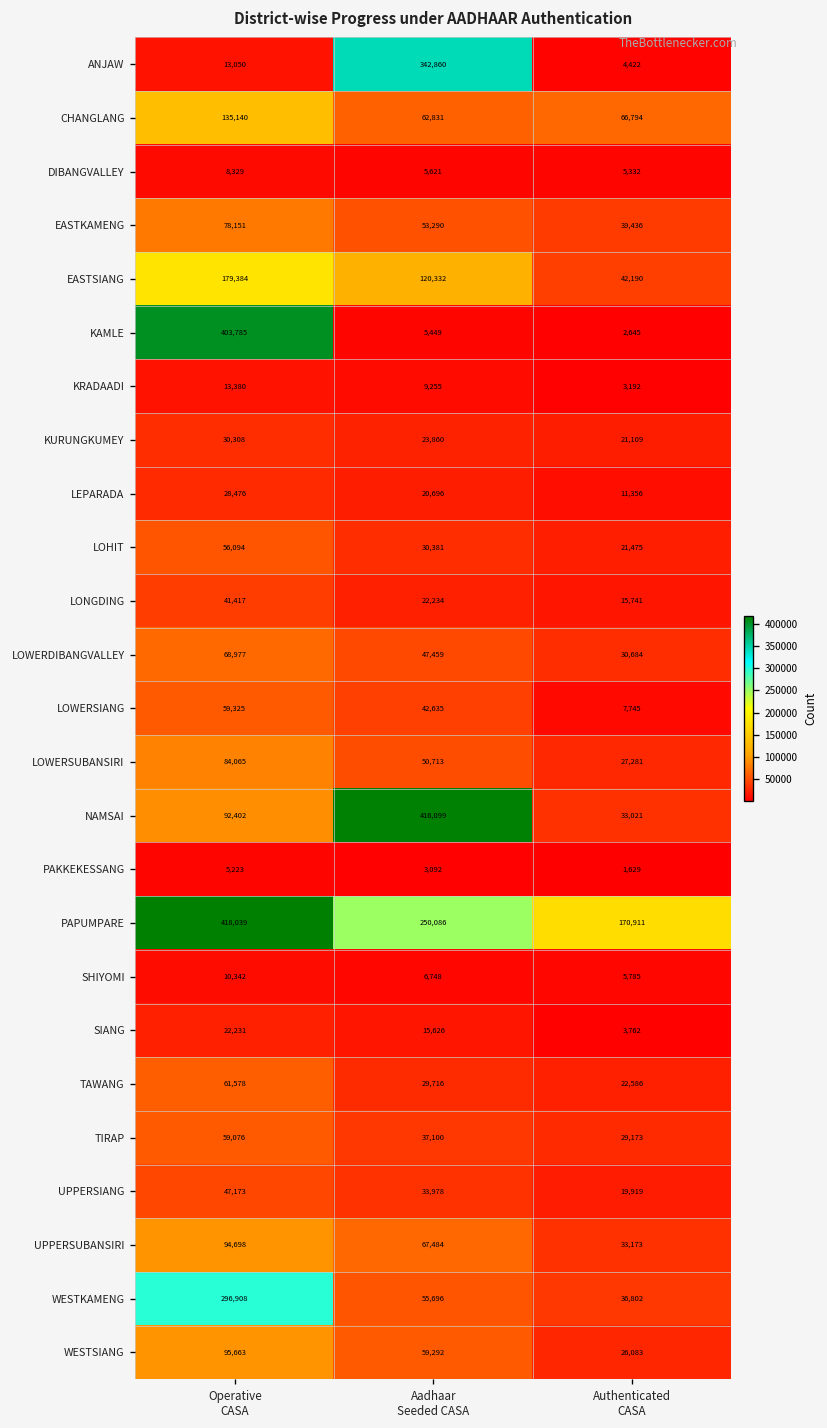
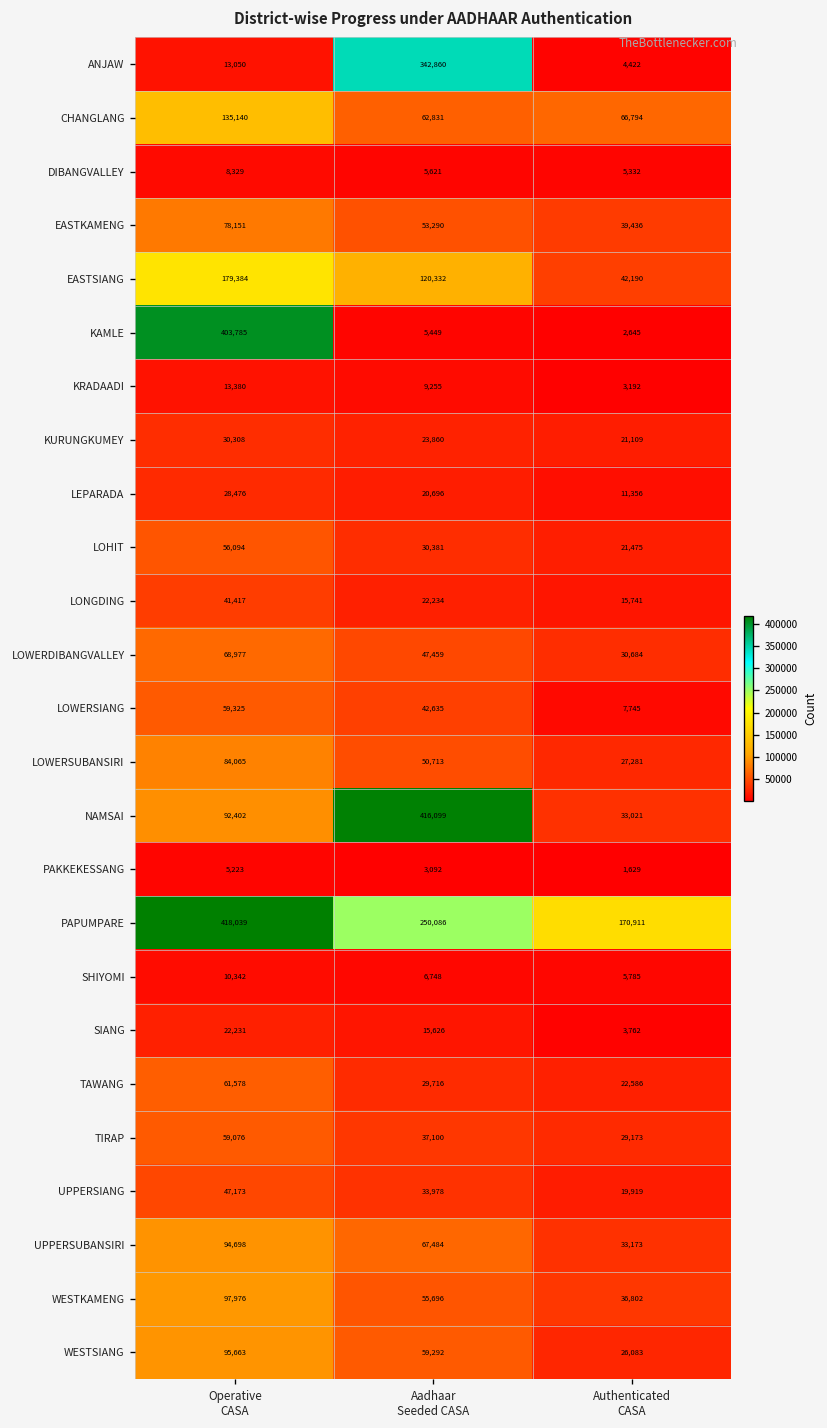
WESTKAMENG, Operative CASA: 296,908 -> 97,976
